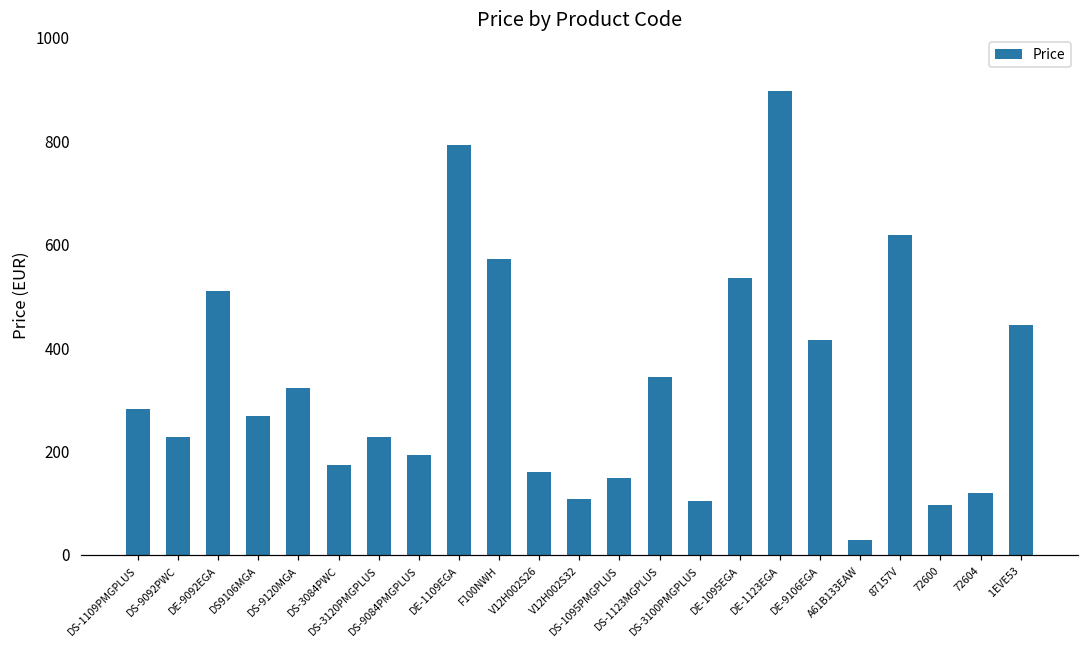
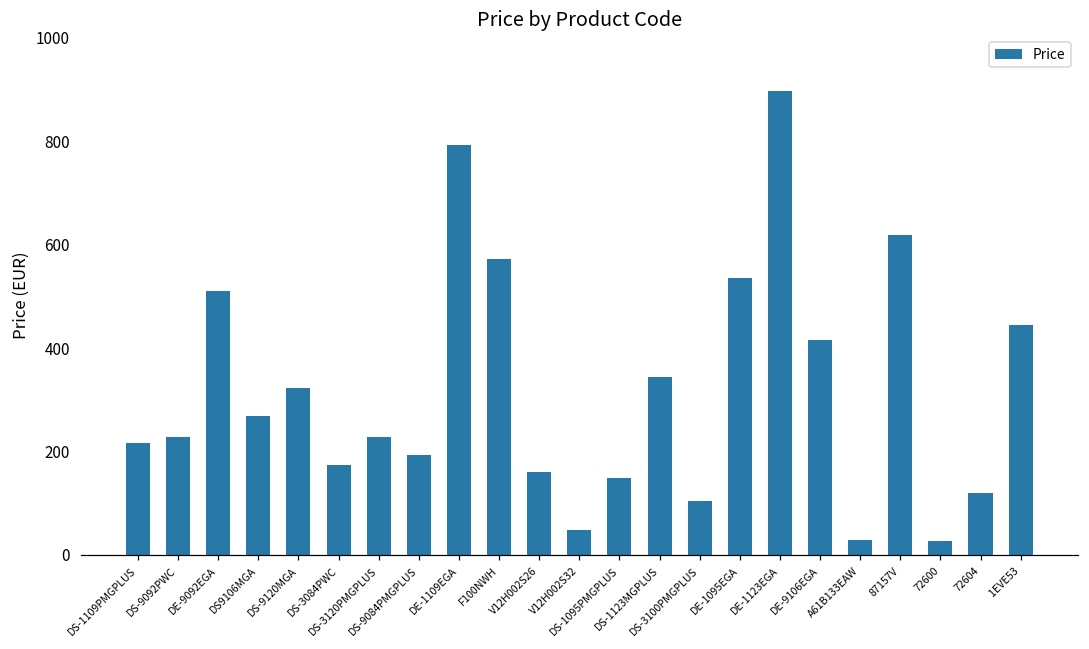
DS-1109PMGPLUS: 280 -> 220
V12H002S32: 110 -> 50
72600: 100 -> 30
